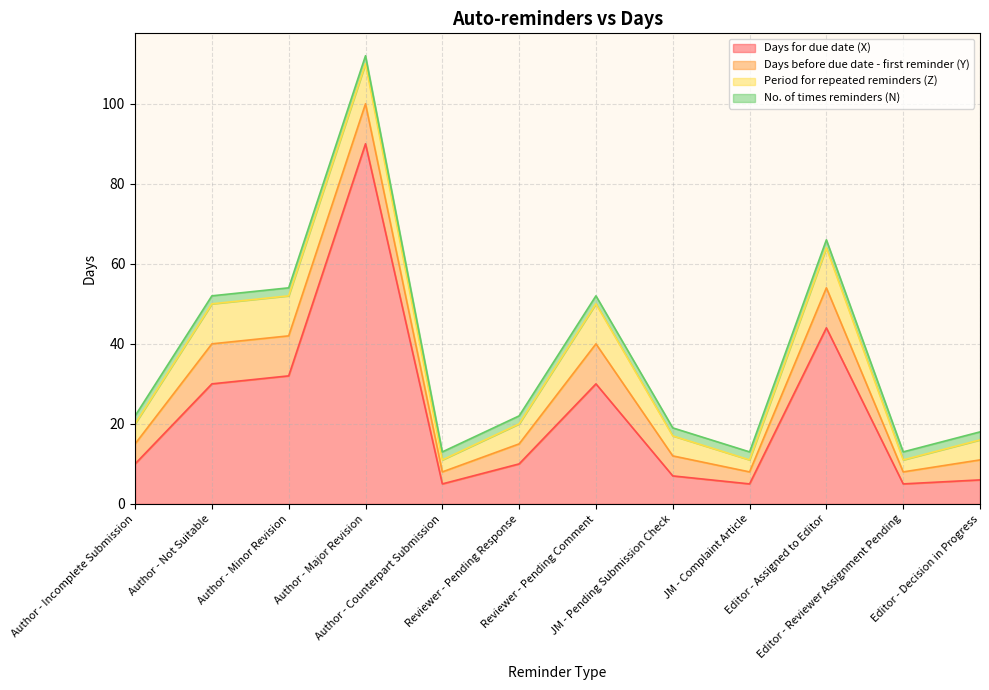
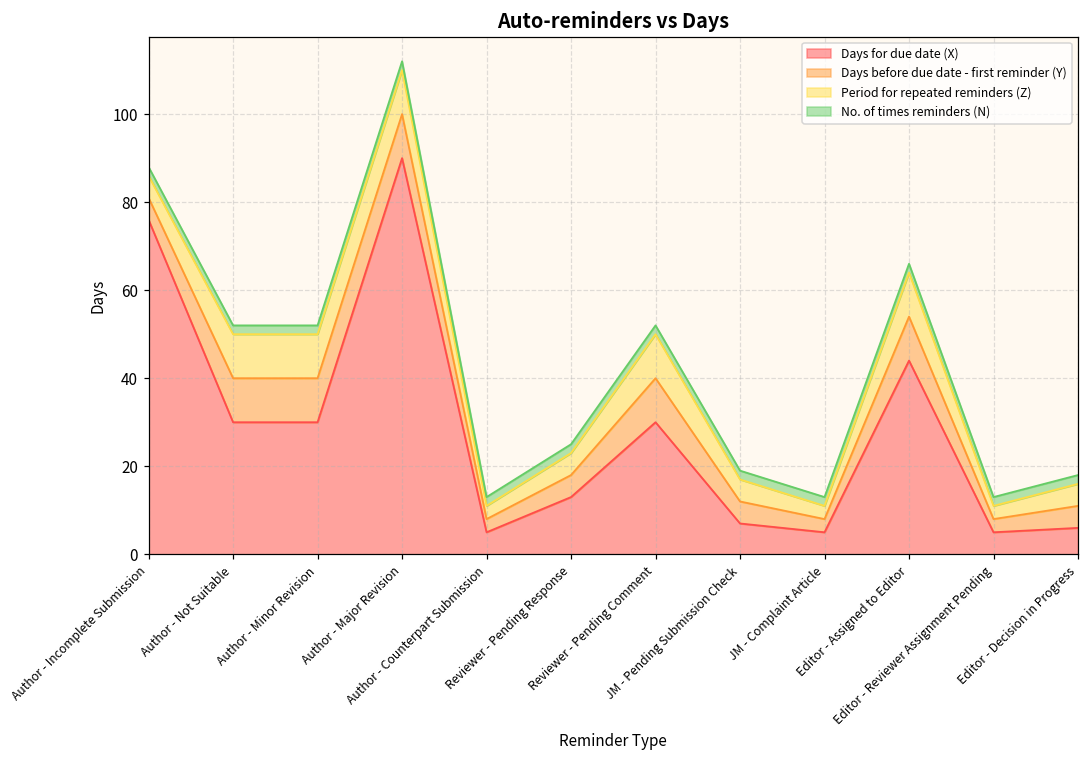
Days for due date (X), Author - Incomplete Submission: 10 -> 76
Days for due date (X), Author - Minor Revision: 32 -> 30
Days for due date (X), Reviewer - Pending Response: 10 -> 13
